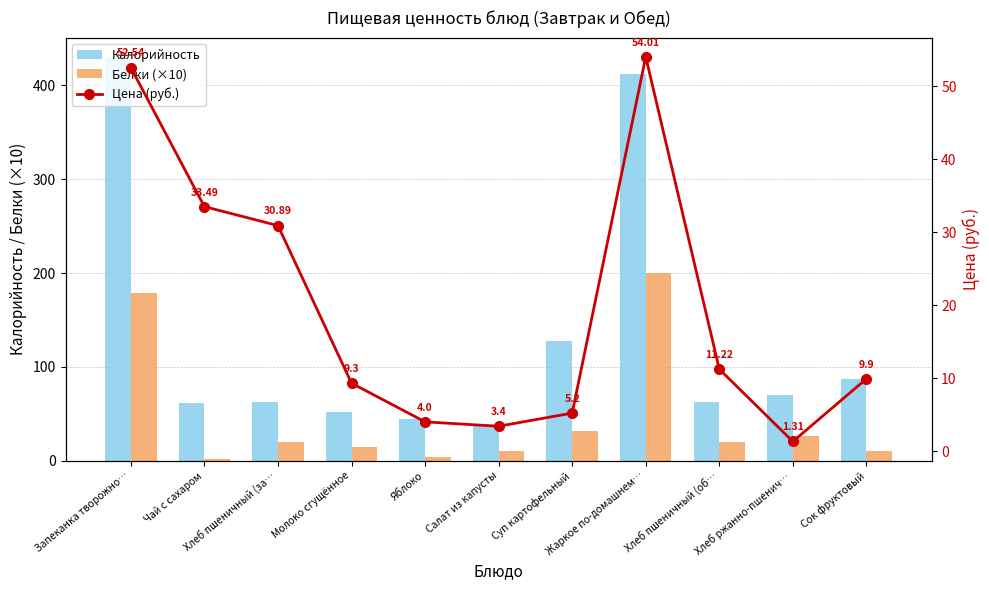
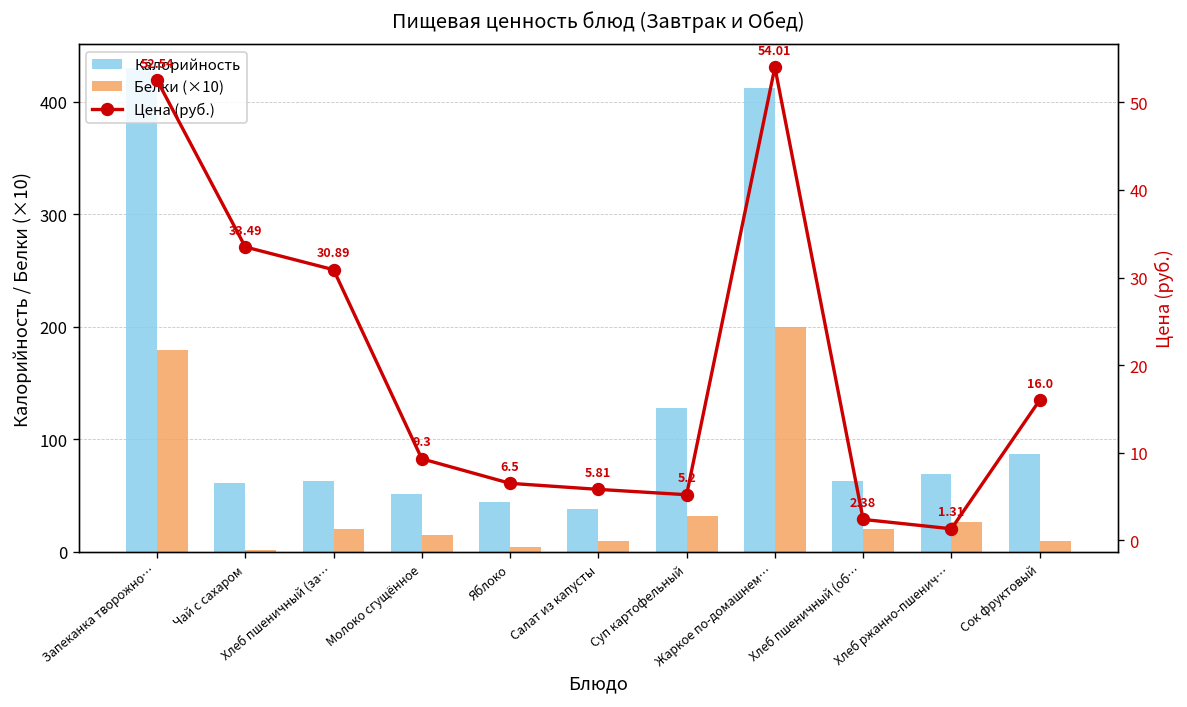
Цена (руб.), Яблоко: 4.0 -> 6.5
Цена (руб.), Салат из капусты: 3.4 -> 5.81
Цена (руб.), Хлеб пшеничный (об…: 11.22 -> 2.38
Цена (руб.), Сок фруктовый: 9.9 -> 16.0
